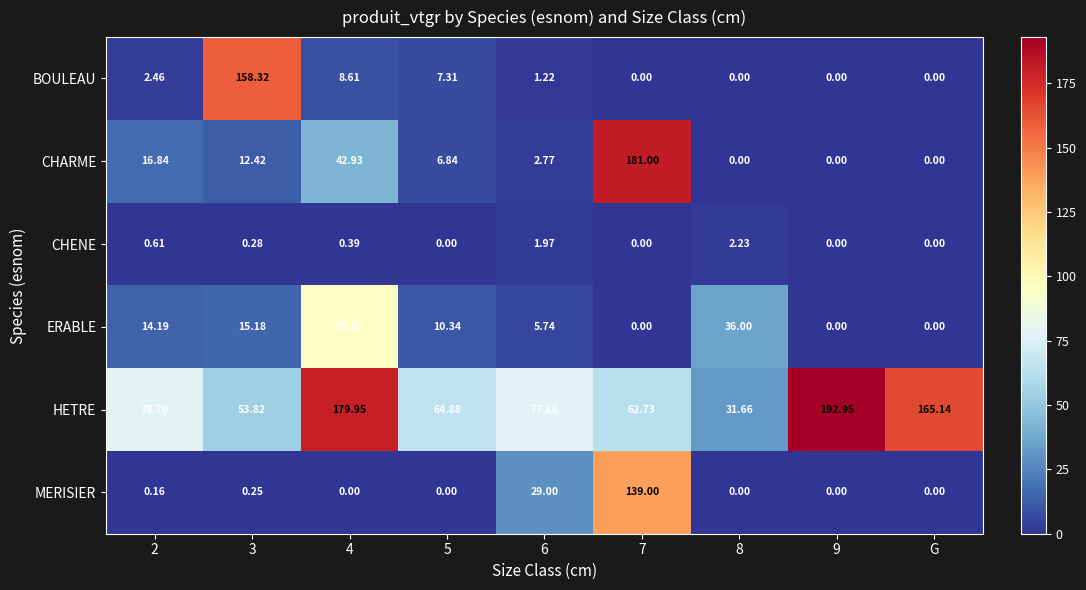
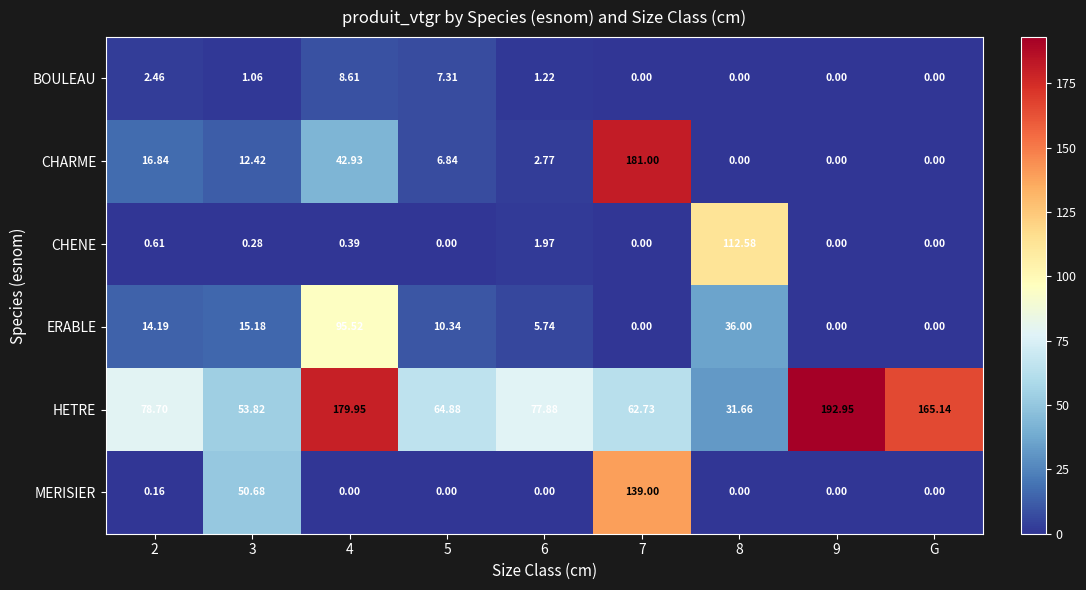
BOULEAU, 3: 158.32 -> 1.06
CHENE, 8: 2.23 -> 112.58
MERISIER, 3: 0.25 -> 50.68
MERISIER, 6: 29.00 -> 0.00
